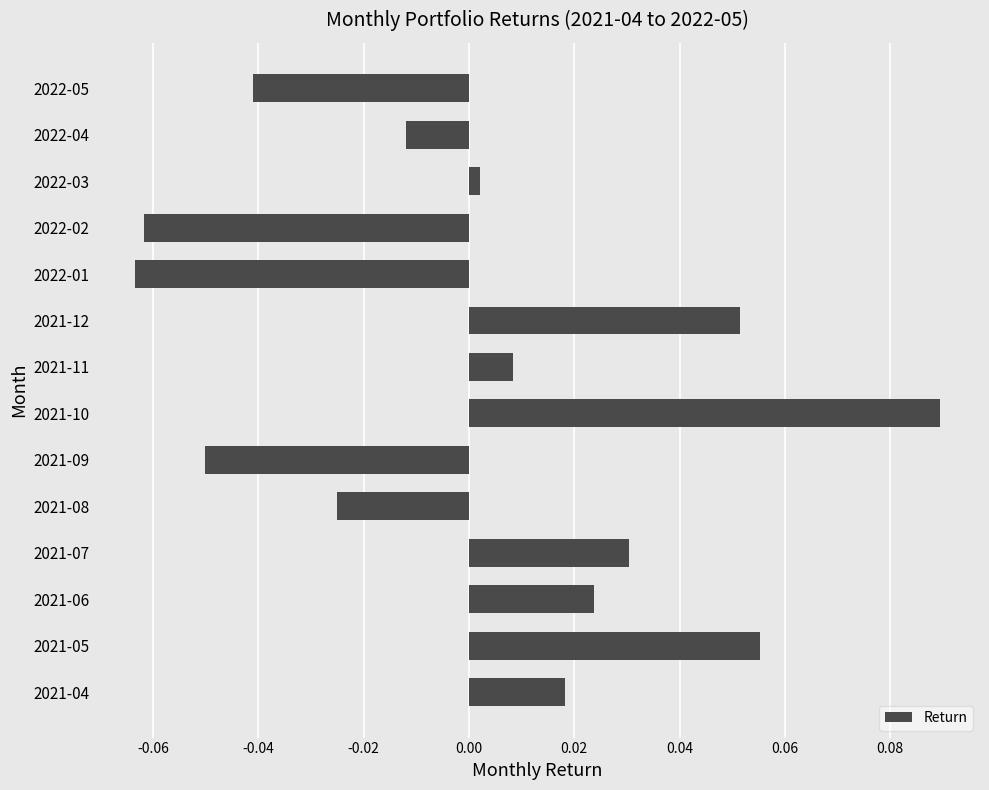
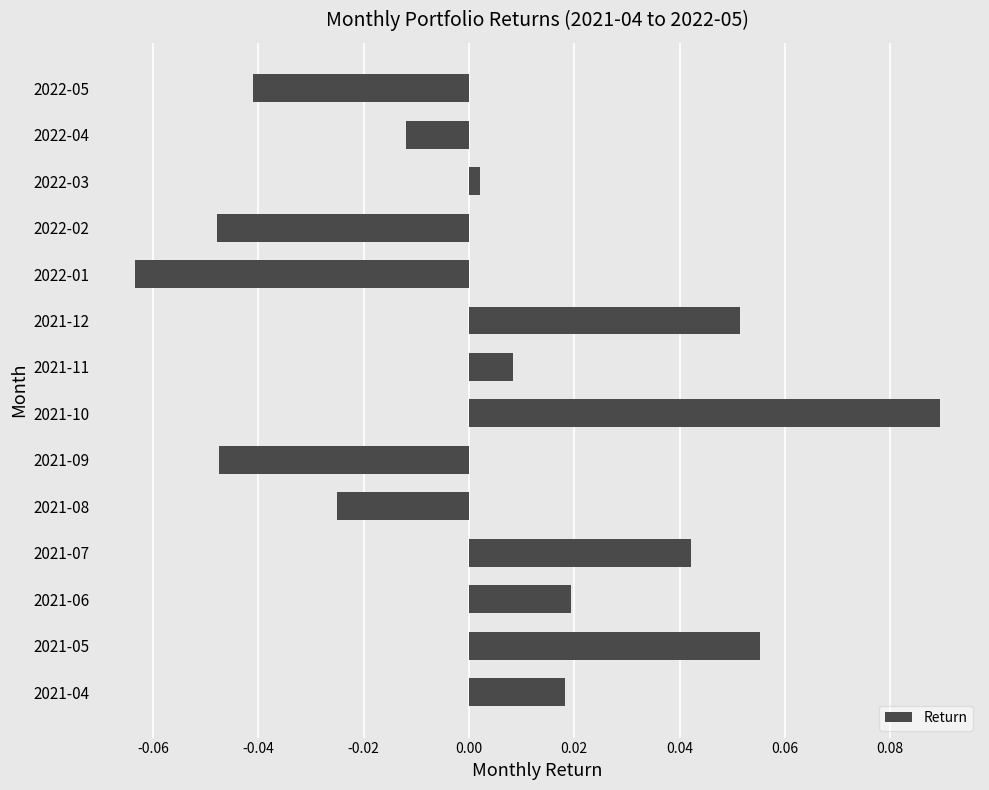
2022-02: -0.062 -> -0.048
2021-09: -0.050 -> -0.047
2021-07: 0.030 -> 0.042
2021-06: 0.024 -> 0.019
